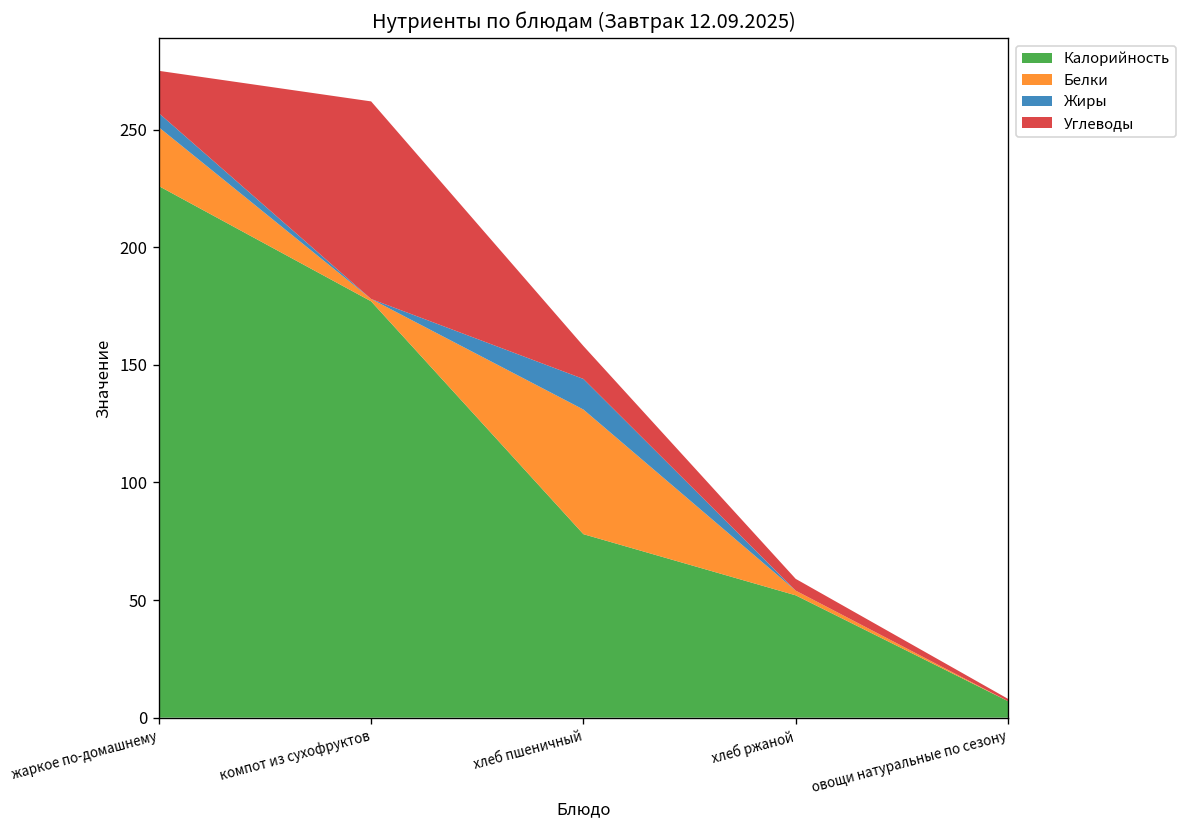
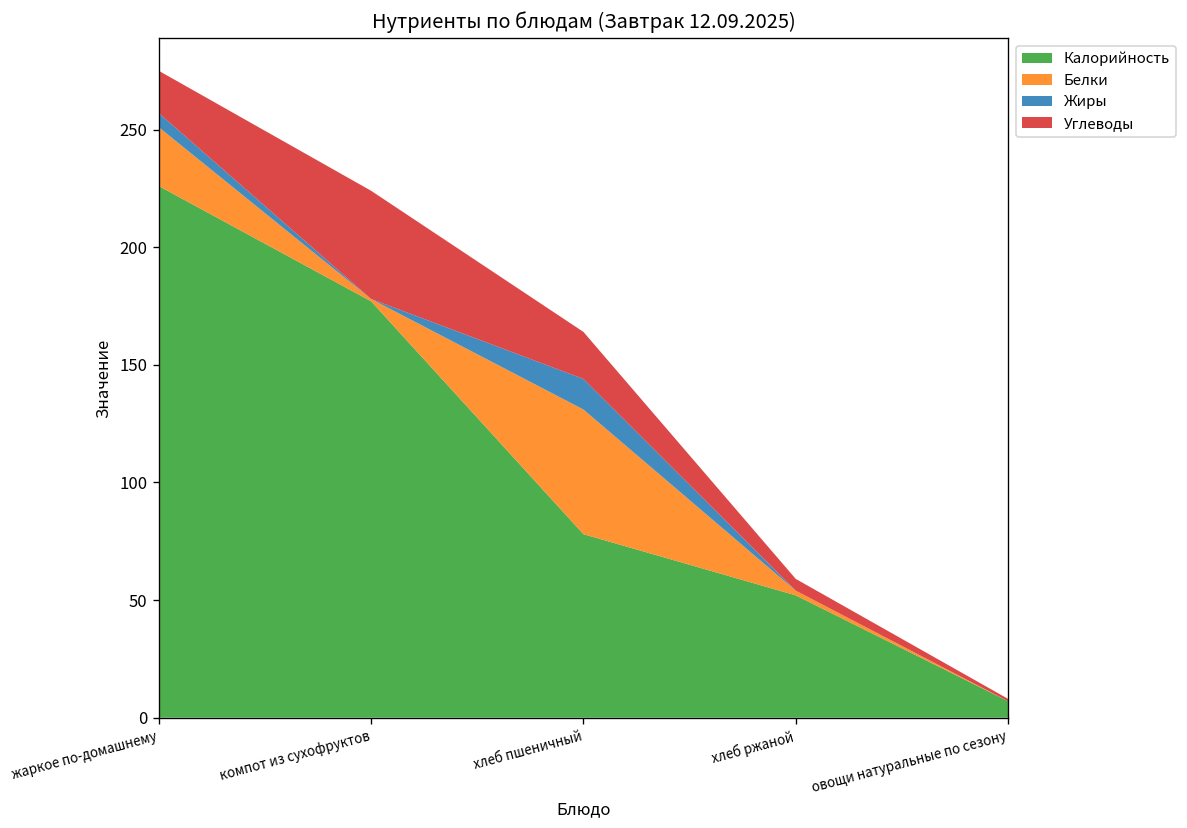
Углеводы, компот из сухофруктов: 84 -> 46
Углеводы, хлеб пшеничный: 14 -> 20
